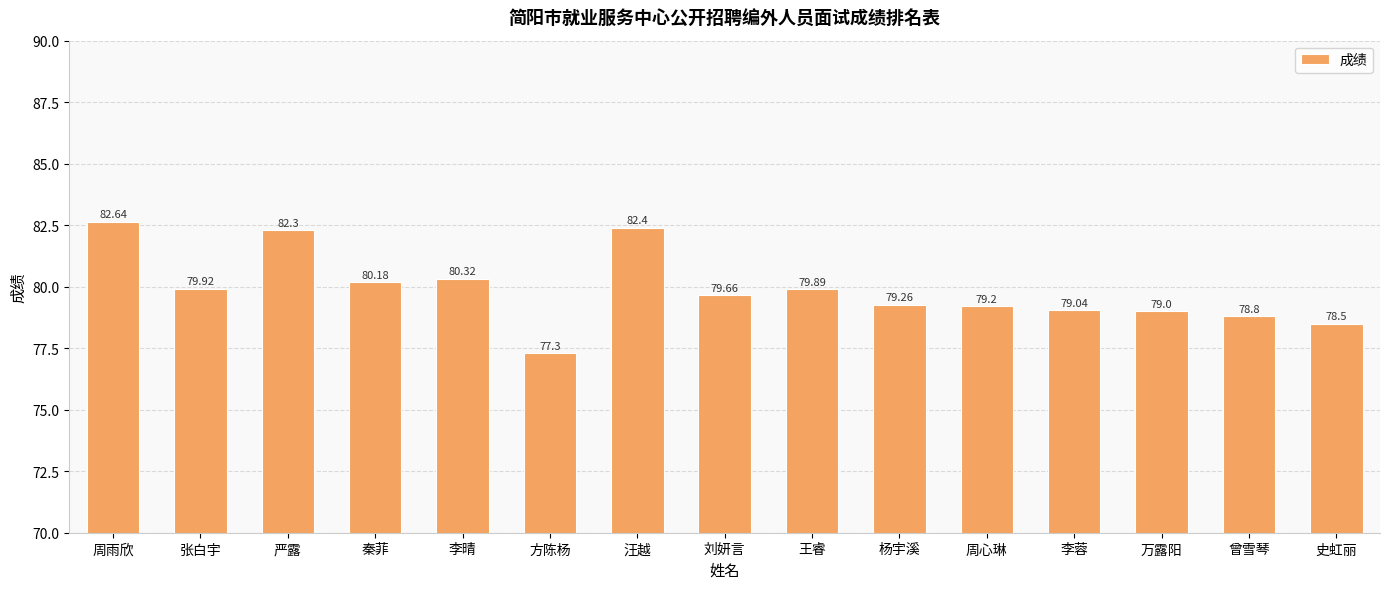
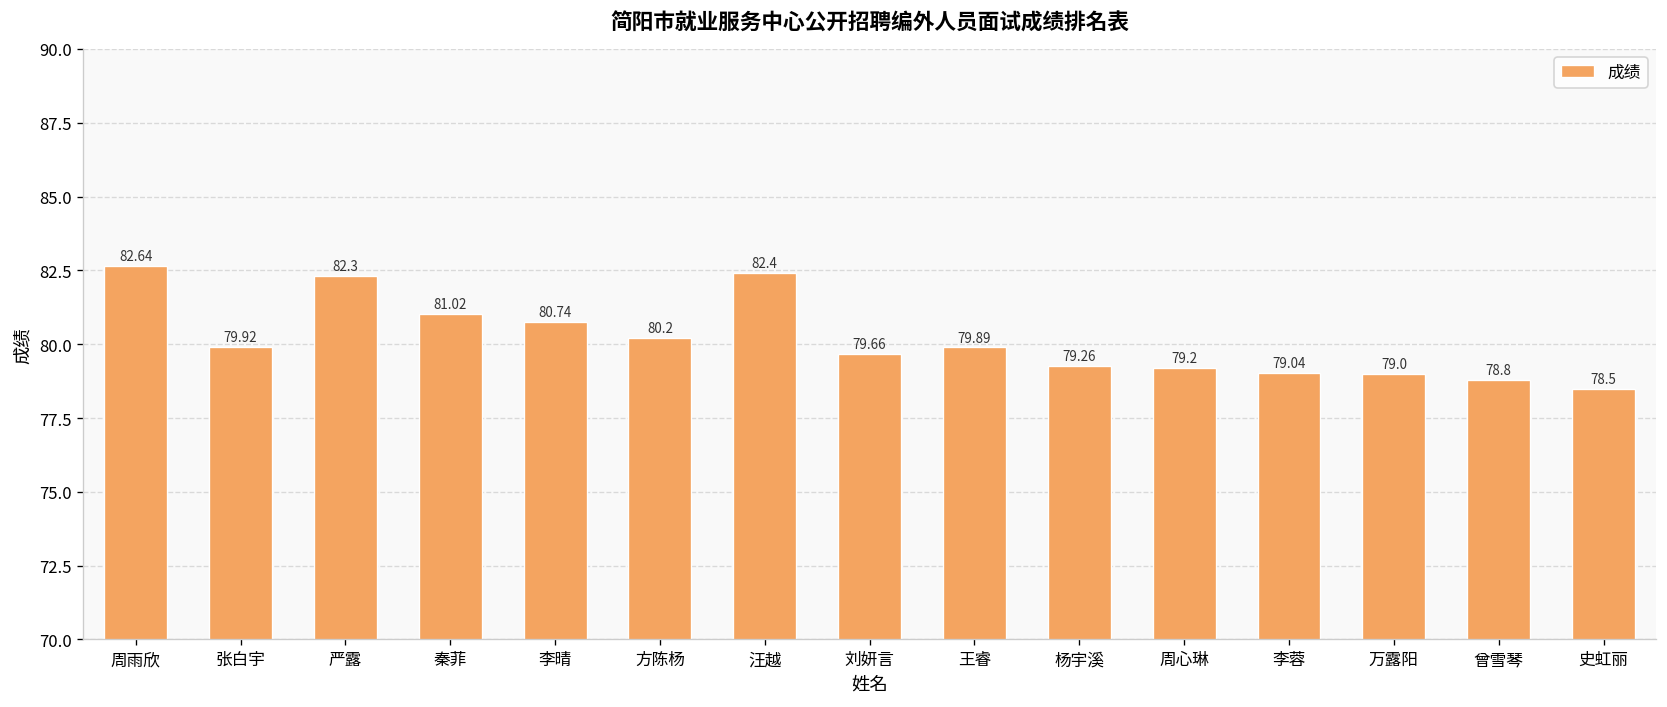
秦菲: 80.18 -> 81.02
李晴: 80.32 -> 80.74
方陈杨: 77.3 -> 80.2
